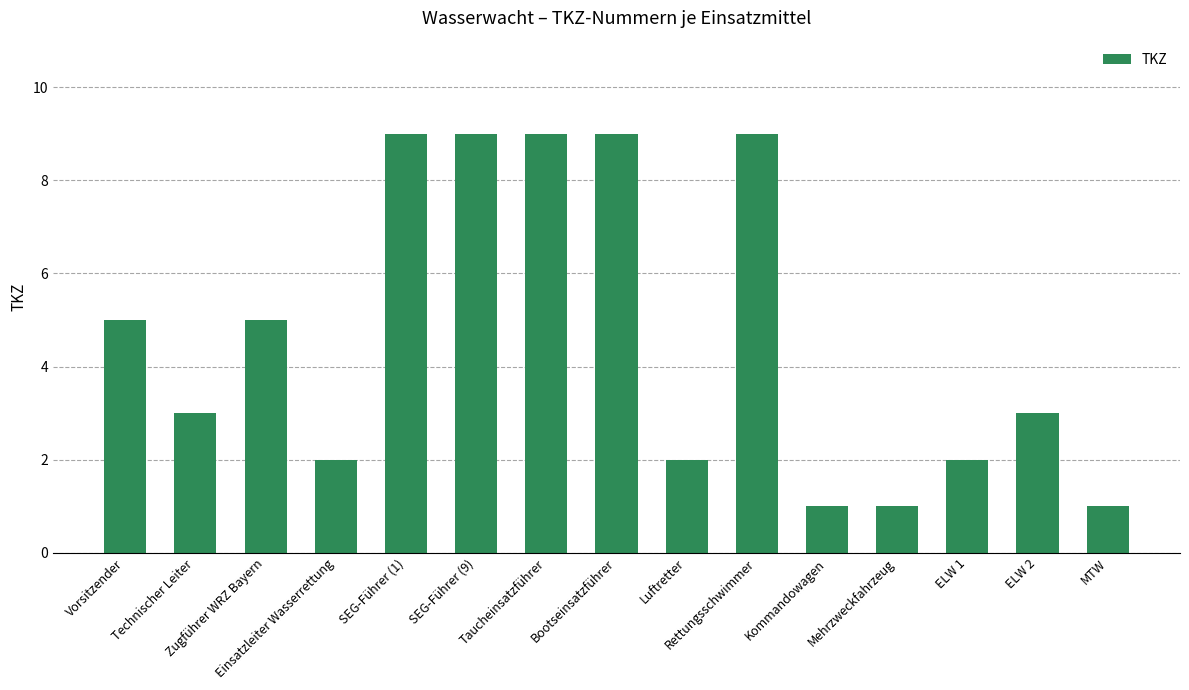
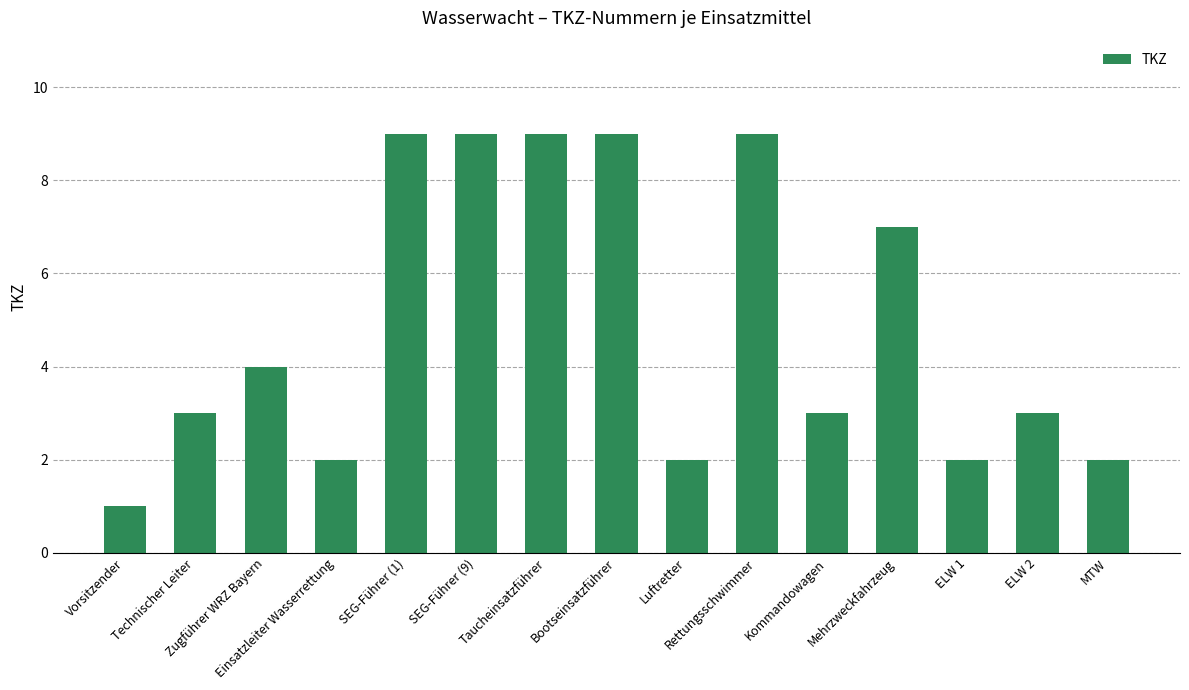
Vorsitzender: 5 -> 1
Zugführer WRZ Bayern: 5 -> 4
Kommandowagen: 1 -> 3
Mehrzweckfahrzeug: 1 -> 7
MTW: 1 -> 2
